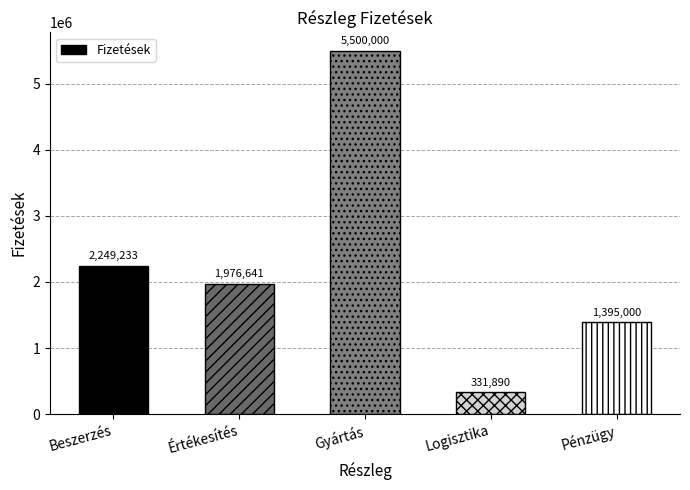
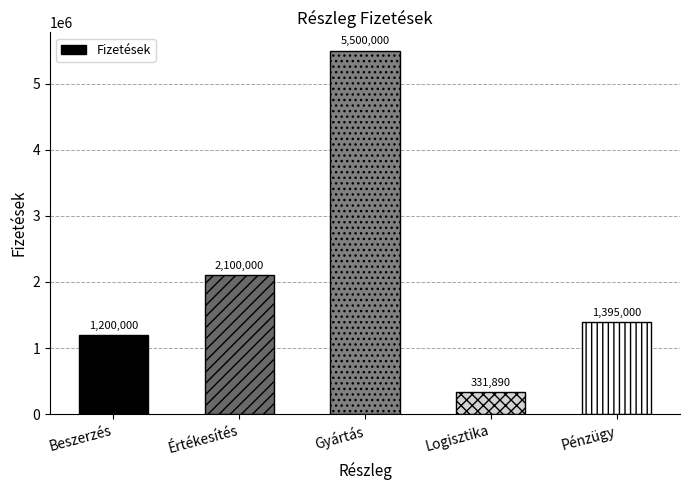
Beszerzés: 2,249,233 -> 1,200,000
Értékesítés: 1,976,641 -> 2,100,000
